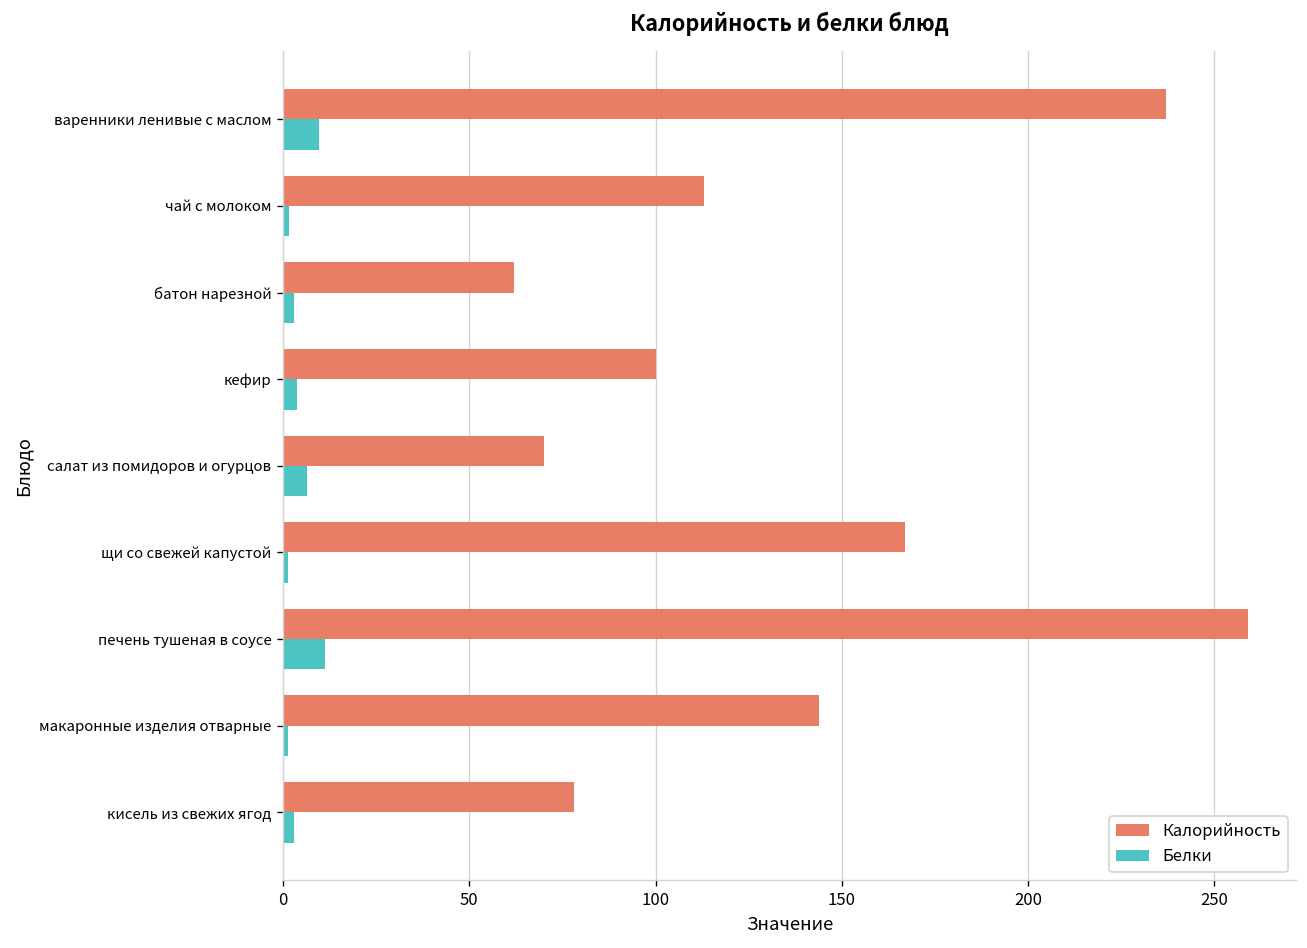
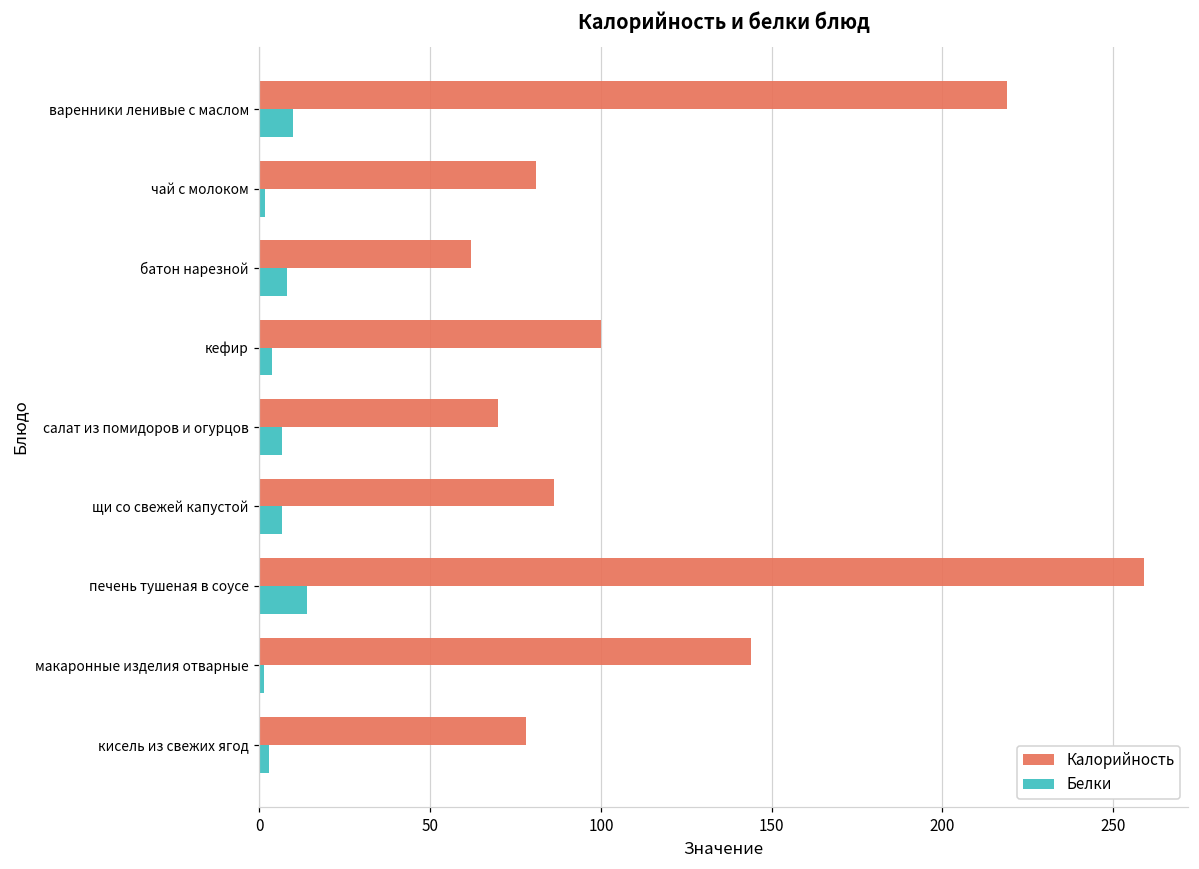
Калорийность, варенники ленивые с маслом: 237 -> 219
Калорийность, чай с молоком: 113 -> 81
Белки, батон нарезной: 3 -> 8
Калорийность, щи со свежей капустой: 167 -> 86
Белки, щи со свежей капустой: 1 -> 7
Белки, печень тушеная в соусе: 11 -> 14
